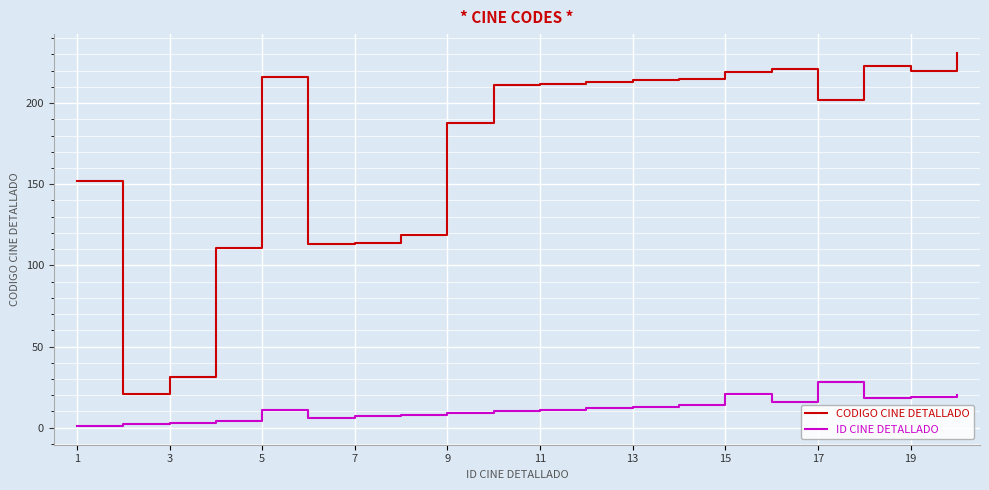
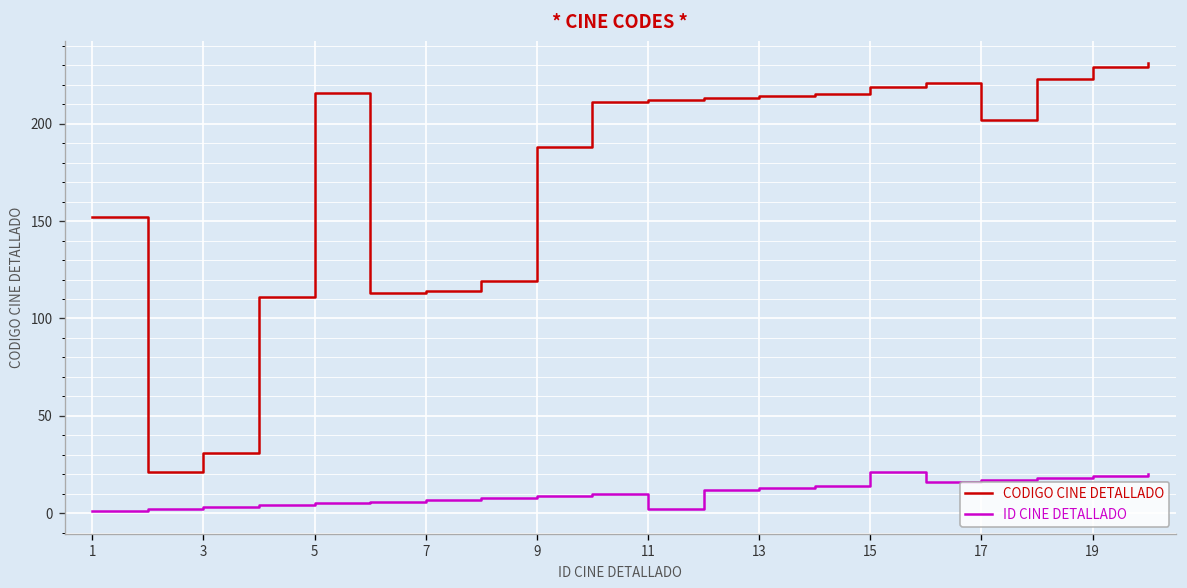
ID CINE DETALLADO, 5: 11 -> 5
ID CINE DETALLADO, 11: 11 -> 2
ID CINE DETALLADO, 17: 28 -> 17
CODIGO CINE DETALLADO, 19: 220 -> 229
